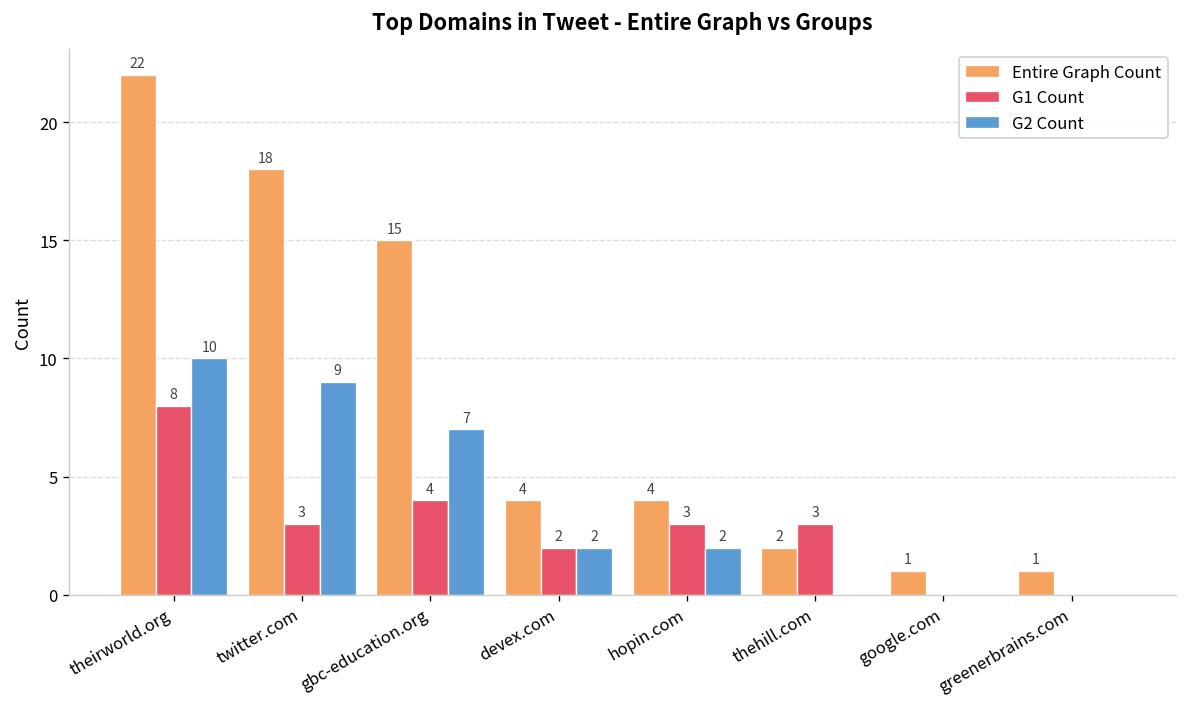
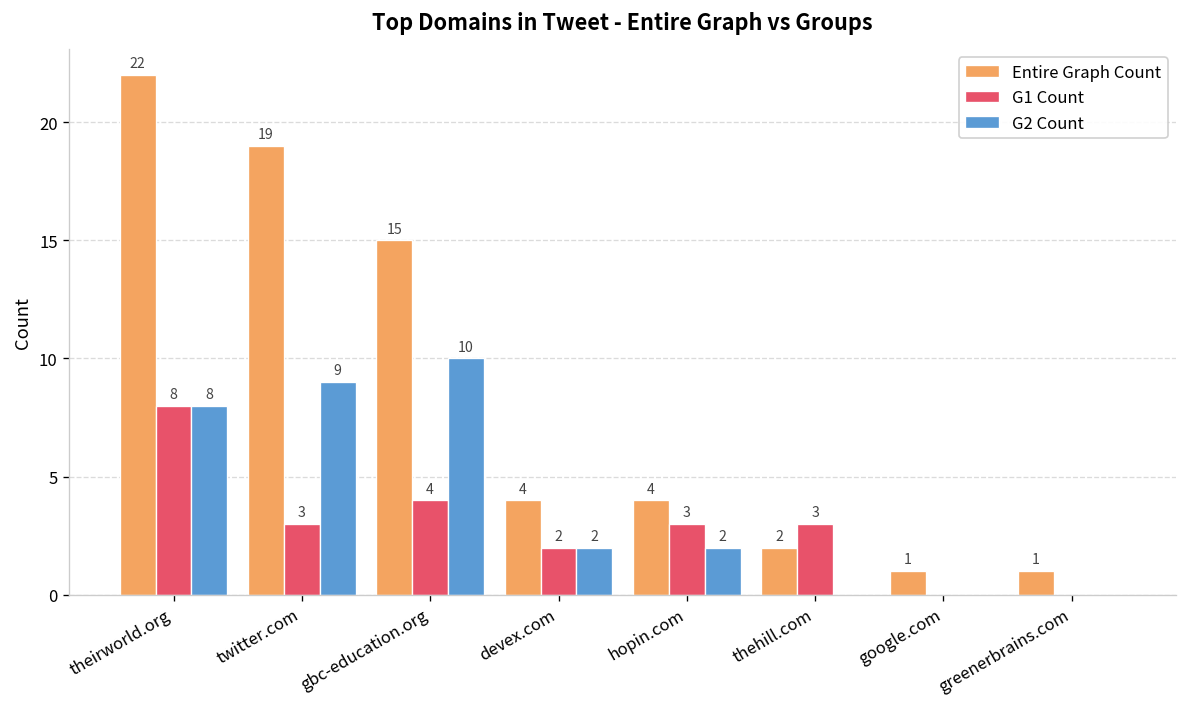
G2 Count, theirworld.org: 10 -> 8
Entire Graph Count, twitter.com: 18 -> 19
G2 Count, gbc-education.org: 7 -> 10
